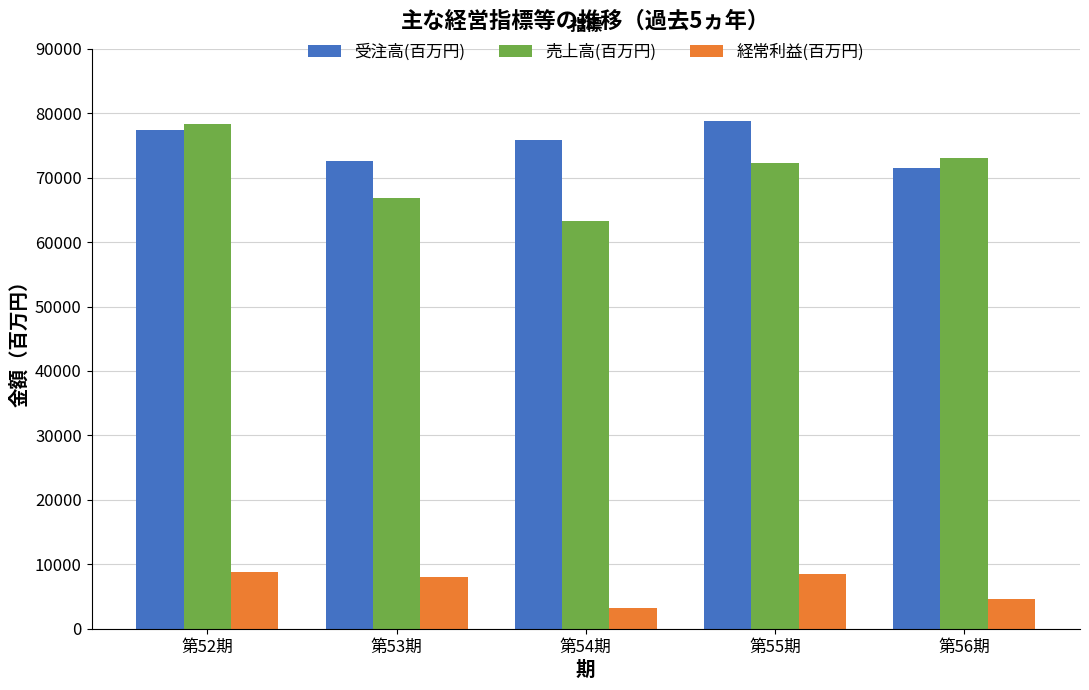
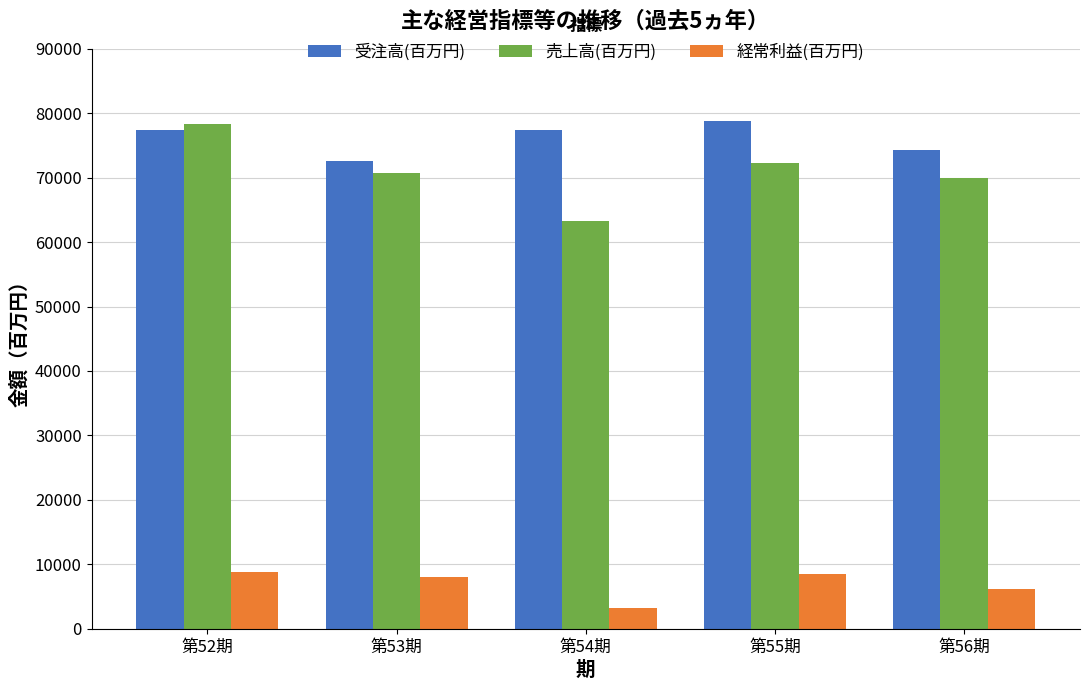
売上高(百万円), 第53期: 67000 -> 71000
受注高(百万円), 第54期: 76000 -> 77000
受注高(百万円), 第56期: 72000 -> 74000
売上高(百万円), 第56期: 73000 -> 70000
経常利益(百万円), 第56期: 5000 -> 6000
